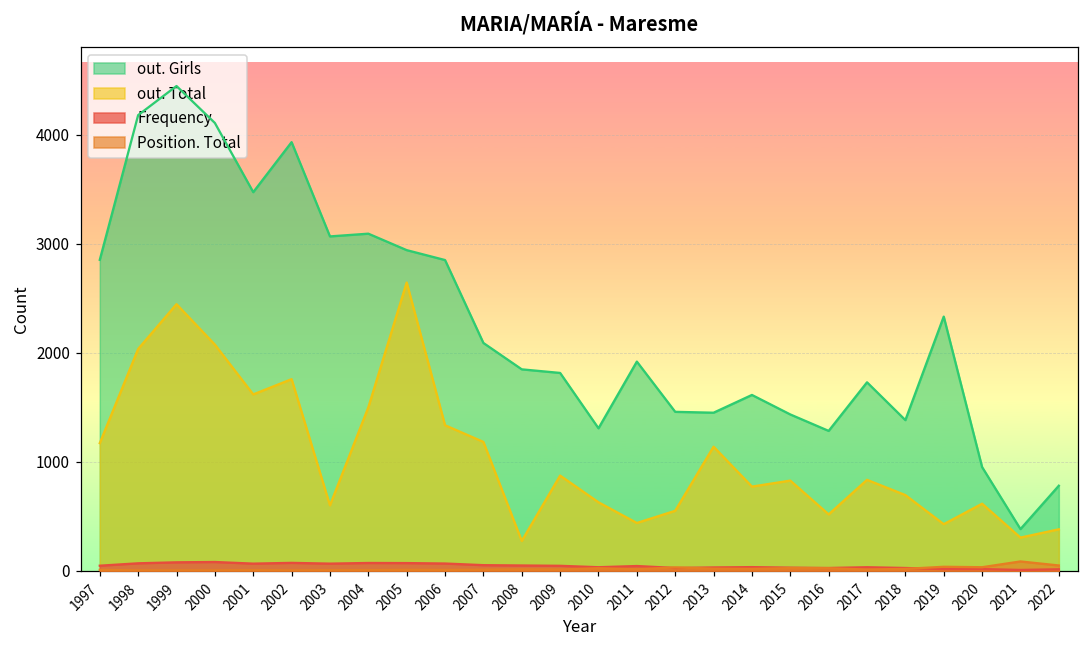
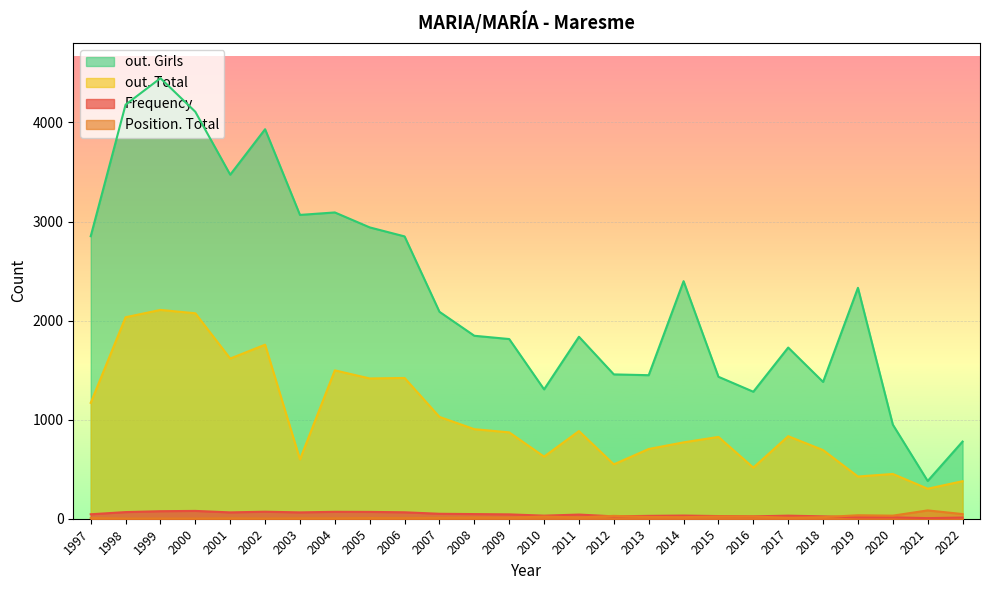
out. Total, 1999: 2400 -> 2100
out. Total, 2005: 2600 -> 1400
out. Total, 2006: 1300 -> 1400
out. Total, 2007: 1200 -> 1000
out. Total, 2008: 300 -> 900
out. Girls, 2011: 1900 -> 1800
out. Total, 2011: 400 -> 900
out. Total, 2013: 1100 -> 700
out. Girls, 2014: 1600 -> 2400
out. Total, 2020: 600 -> 500
